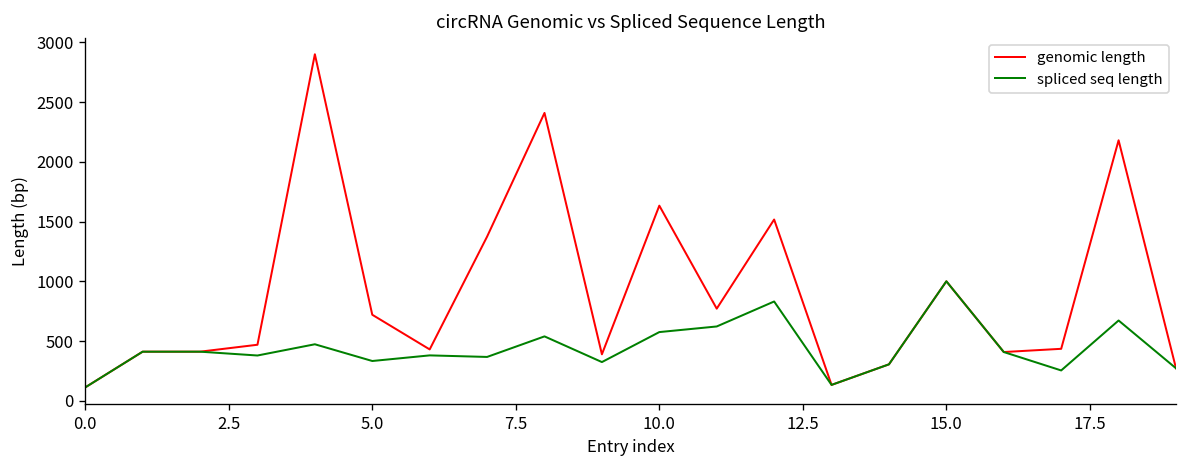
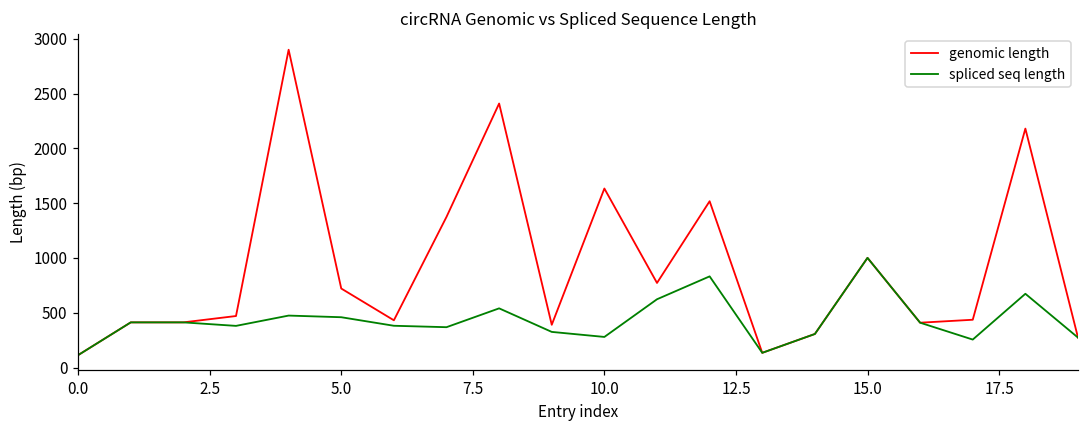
spliced seq length, 5.0: 300 -> 500
spliced seq length, 10.0: 600 -> 300
